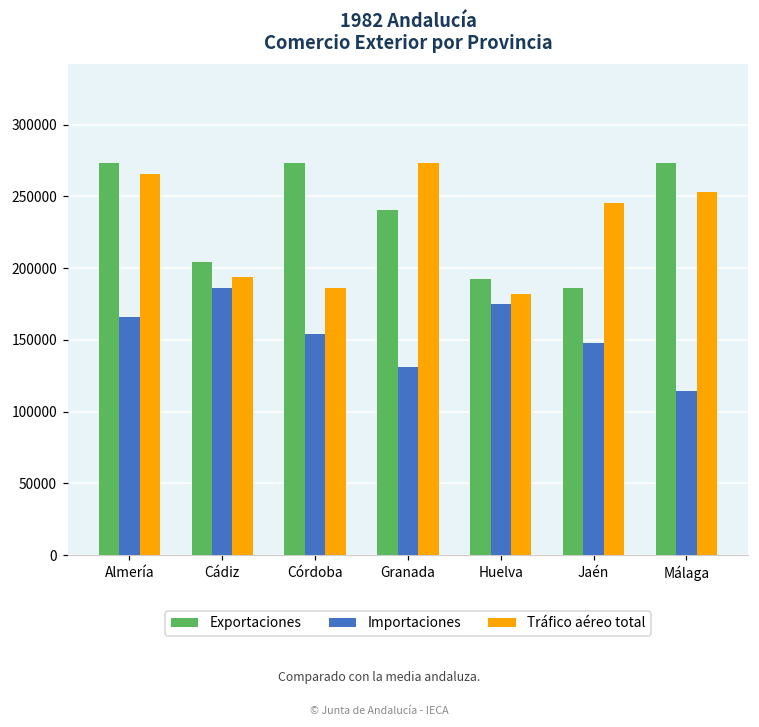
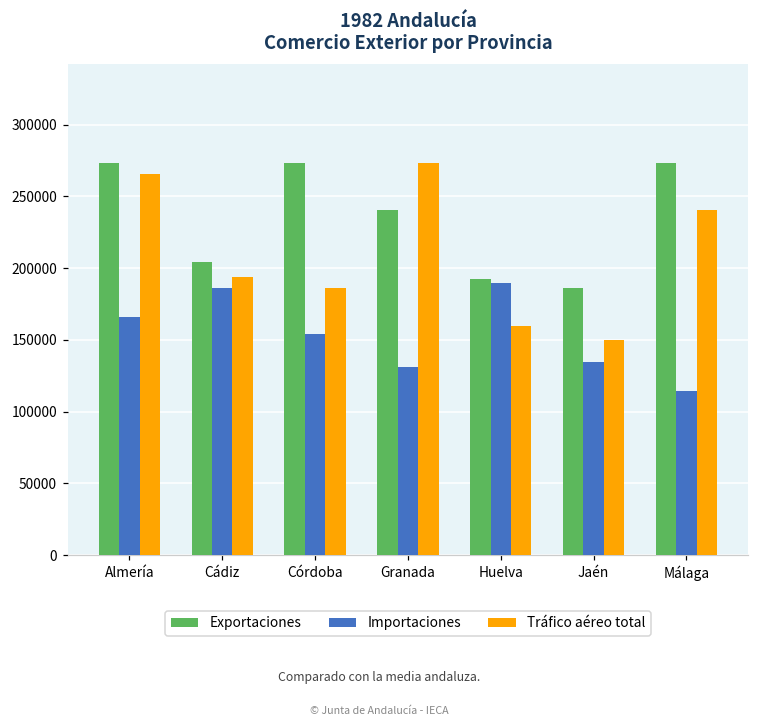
Importaciones, Huelva: 175000 -> 190000
Tráfico aéreo total, Huelva: 182000 -> 159000
Importaciones, Jaén: 148000 -> 135000
Tráfico aéreo total, Jaén: 246000 -> 150000
Tráfico aéreo total, Málaga: 253000 -> 241000
